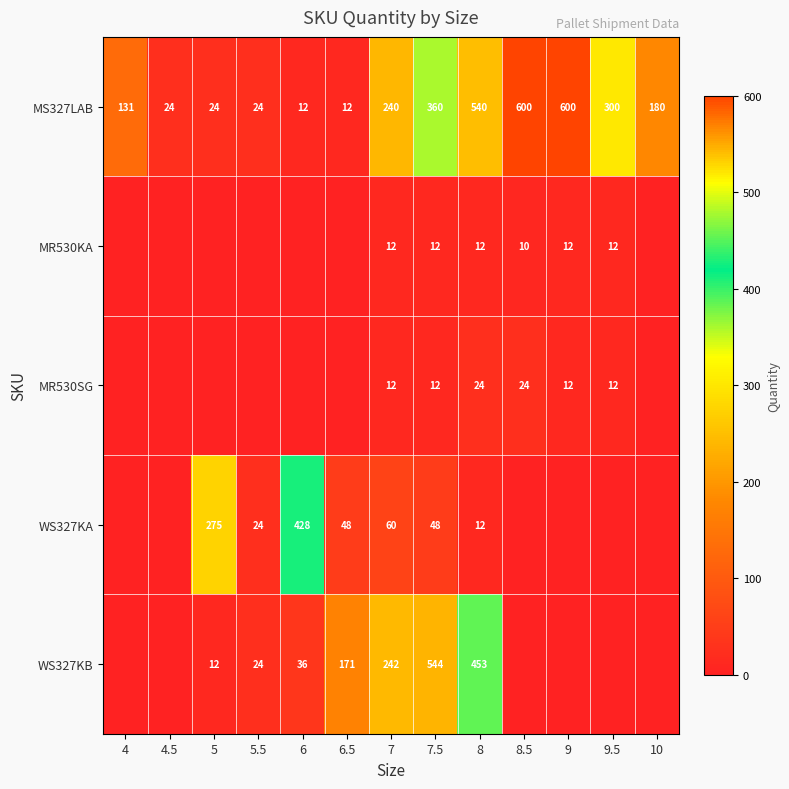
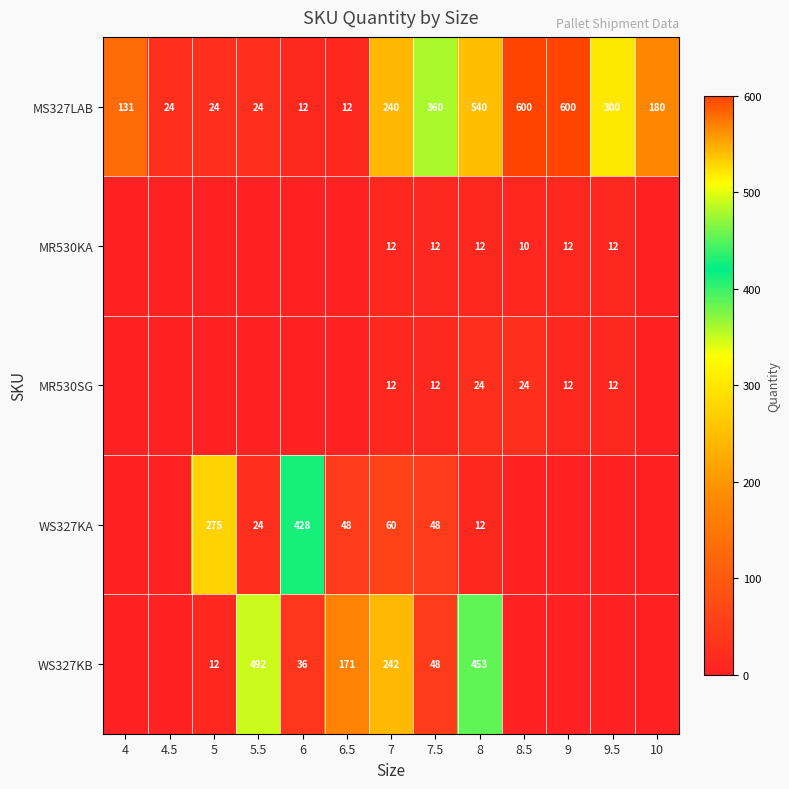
WS327KB, 5.5: 24 -> 492
WS327KB, 7.5: 544 -> 48
